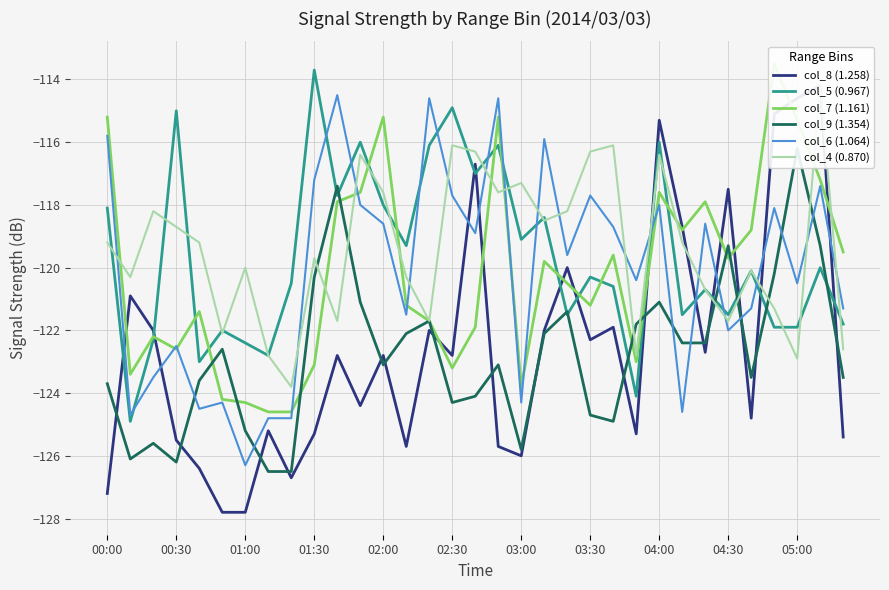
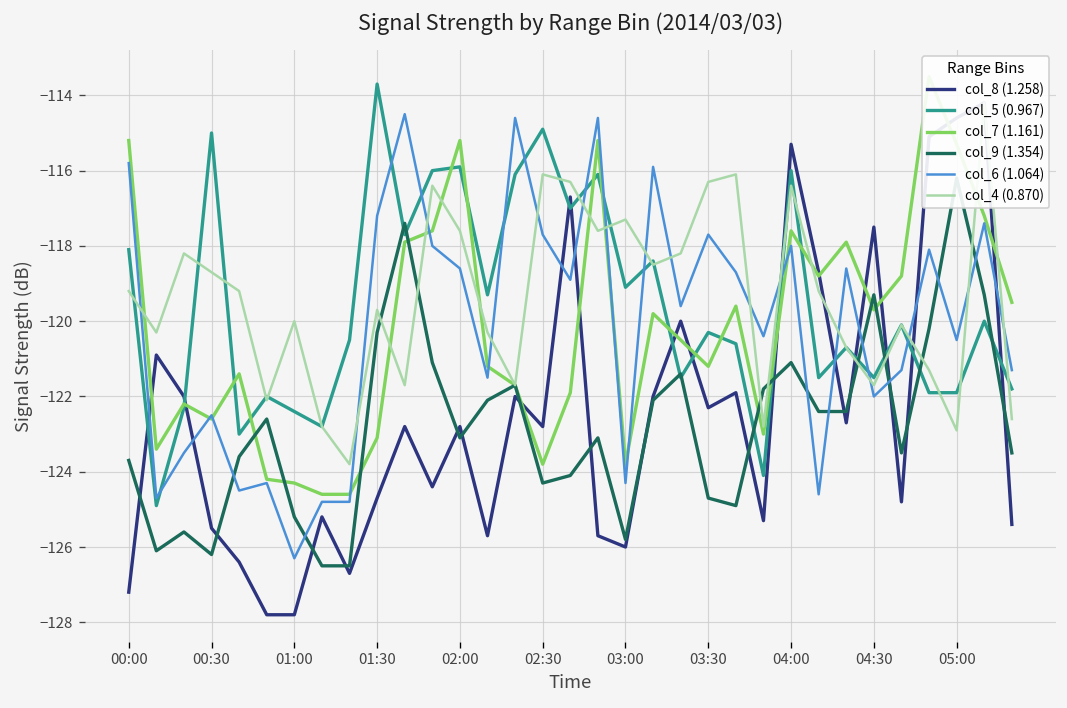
col_8 (1.258), 01:30: -125.3 -> -124.7
col_5 (0.967), 02:00: -118.0 -> -115.9
col_7 (1.161), 02:30: -123.2 -> -123.8
